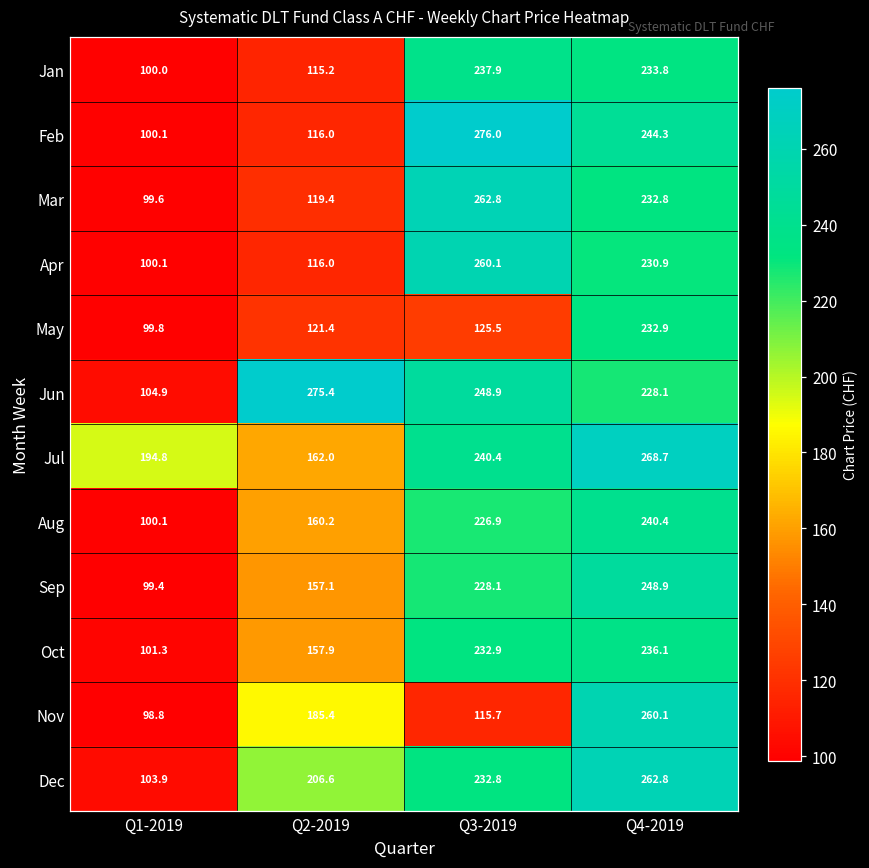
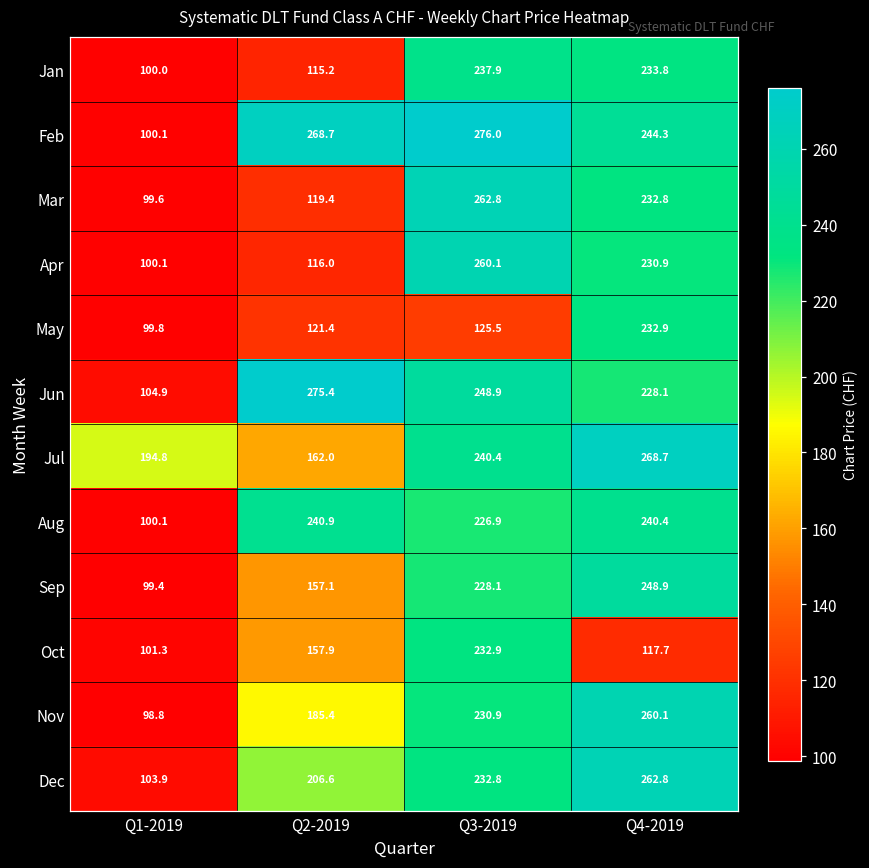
Feb, Q2-2019: 116.0 -> 268.7
Aug, Q2-2019: 160.2 -> 240.9
Oct, Q4-2019: 236.1 -> 117.7
Nov, Q3-2019: 115.7 -> 230.9
